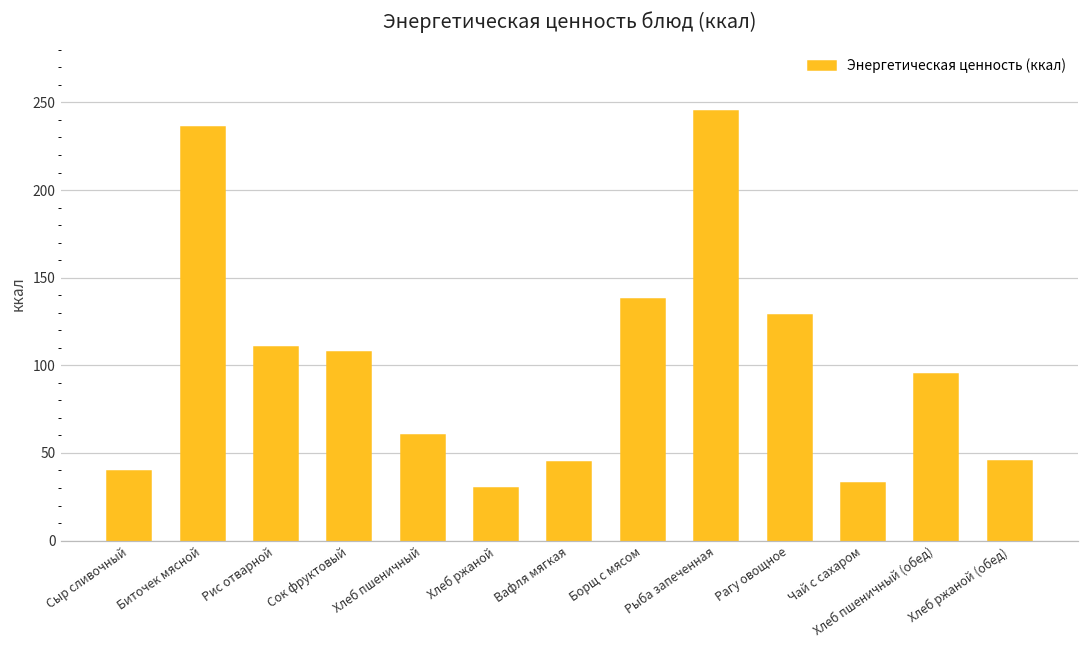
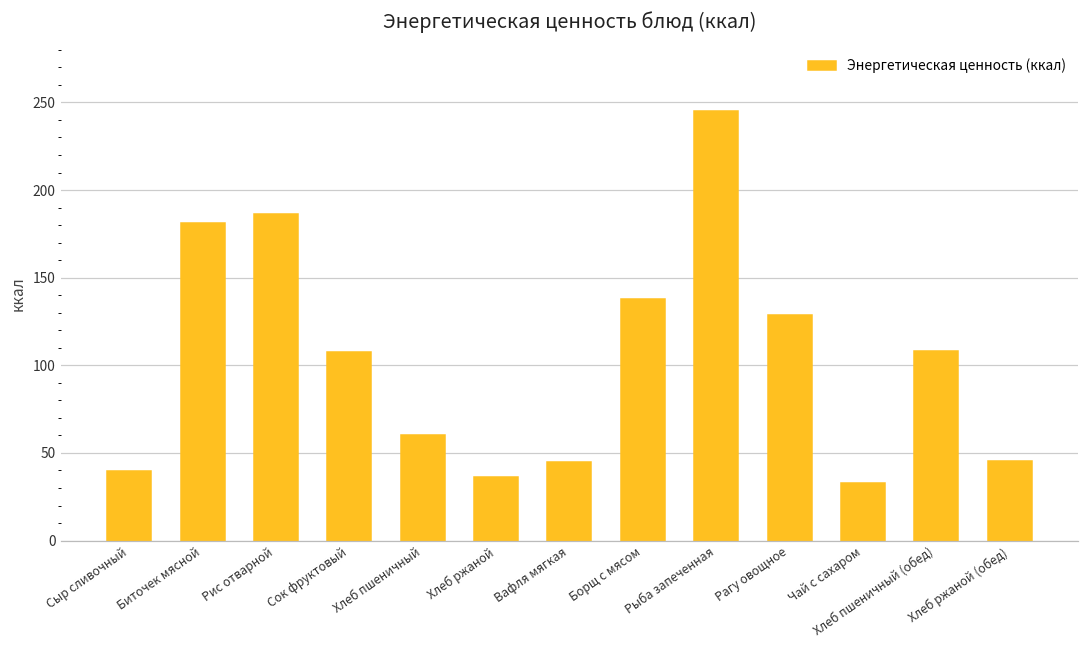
Биточек мясной: 236 -> 181
Рис отварной: 110 -> 186
Хлеб ржаной: 30 -> 36
Хлеб пшеничный (обед): 95 -> 108
